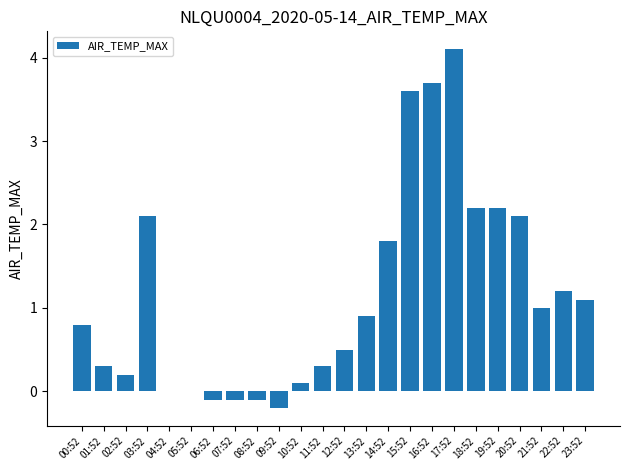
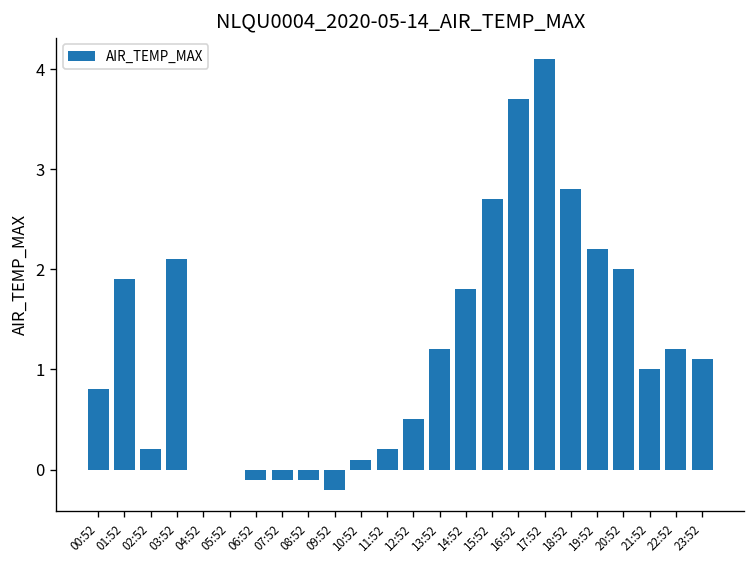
01:52: 0.3 -> 1.9
11:52: 0.3 -> 0.2
13:52: 0.9 -> 1.2
15:52: 3.6 -> 2.7
18:52: 2.2 -> 2.8
20:52: 2.1 -> 2.0
